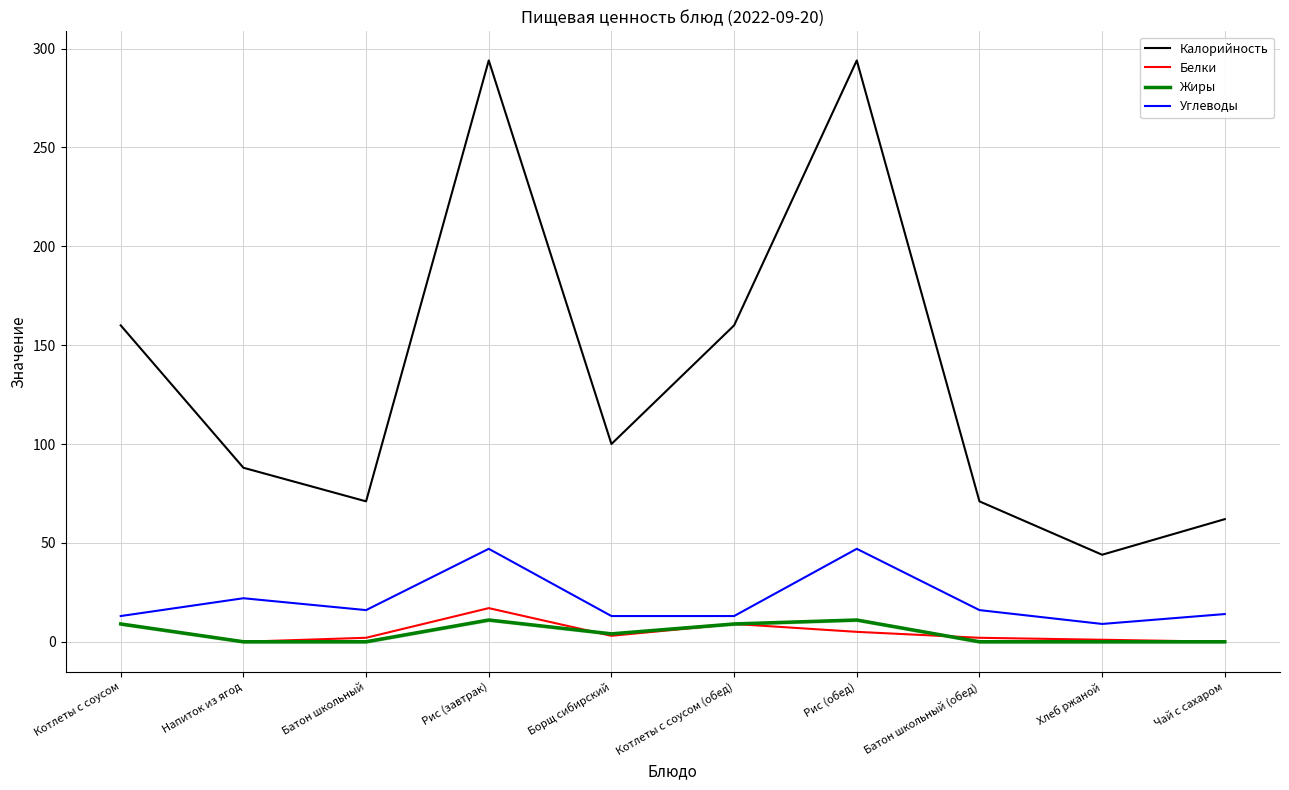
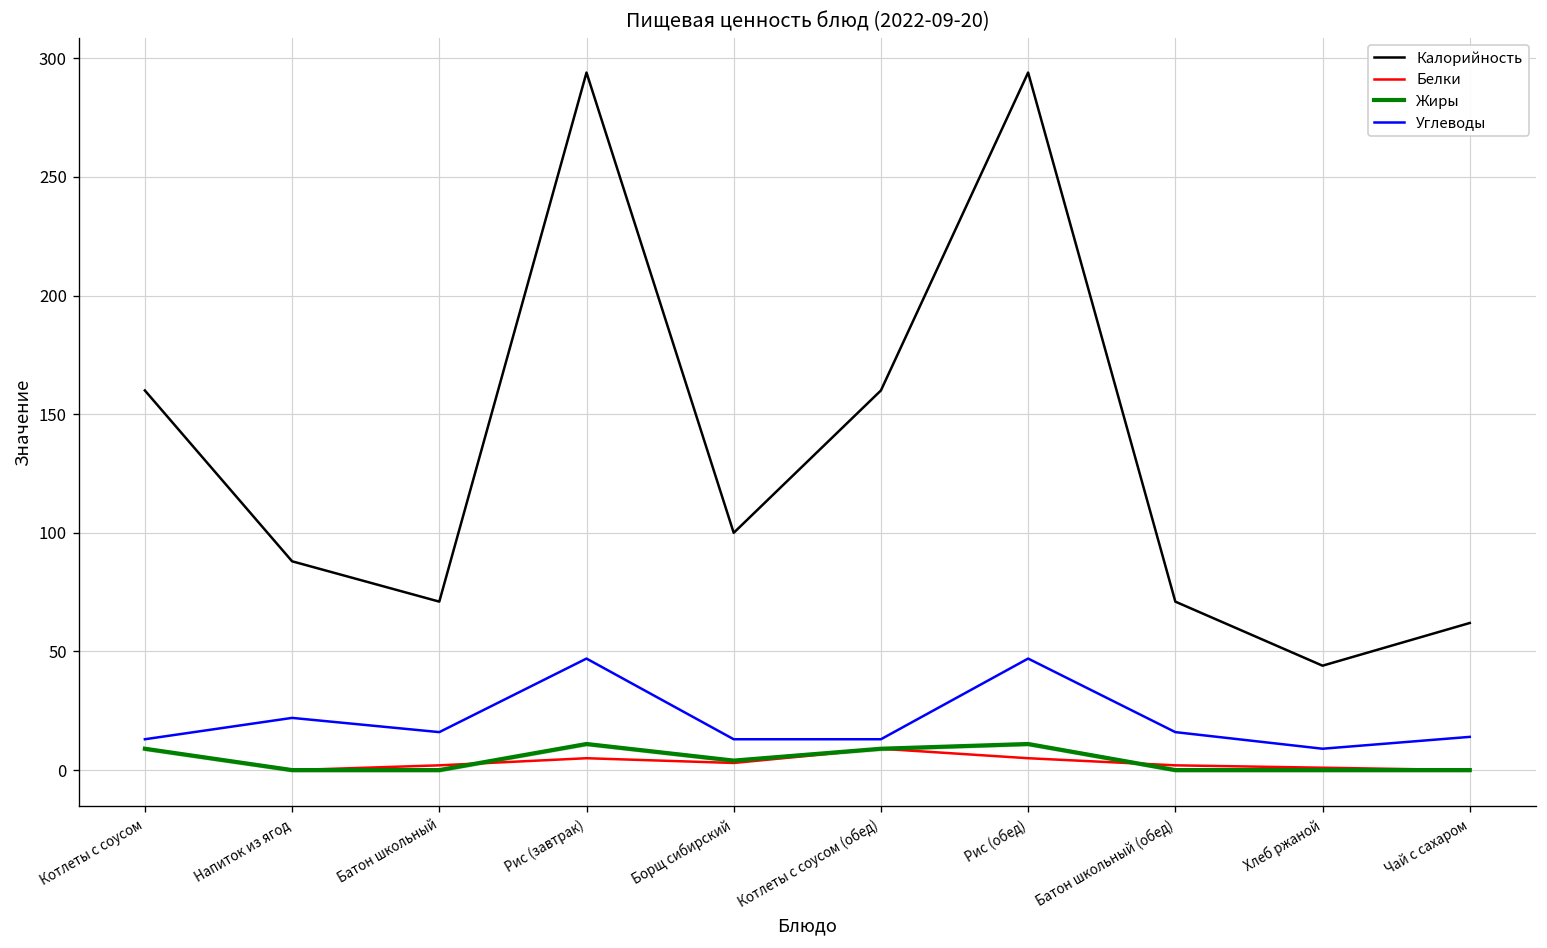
Белки, Рис (завтрак): 17 -> 5
